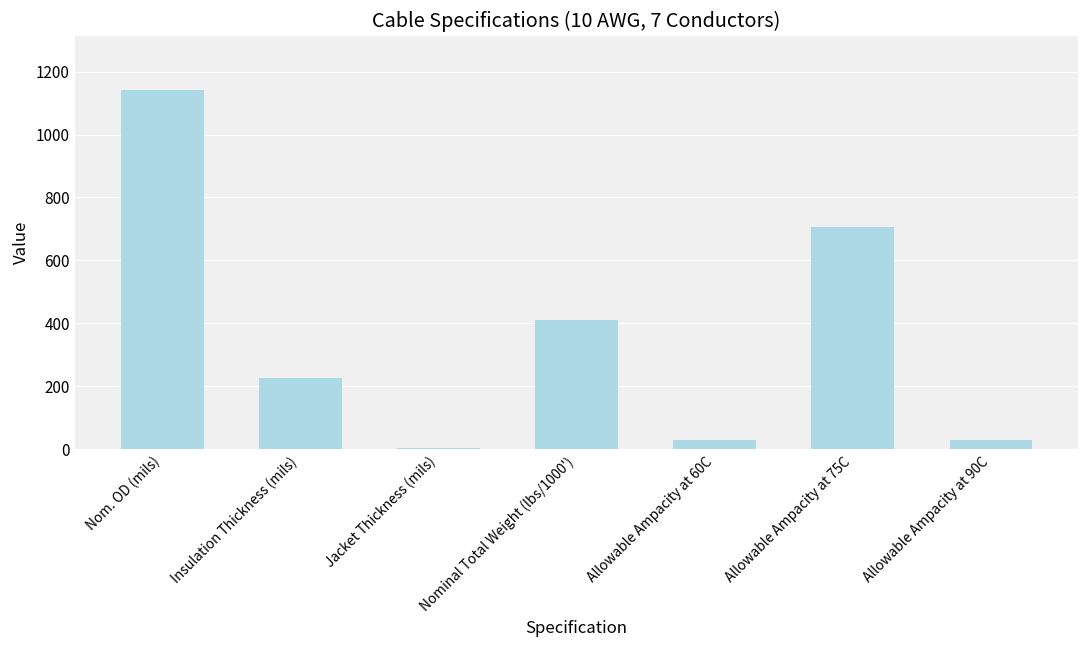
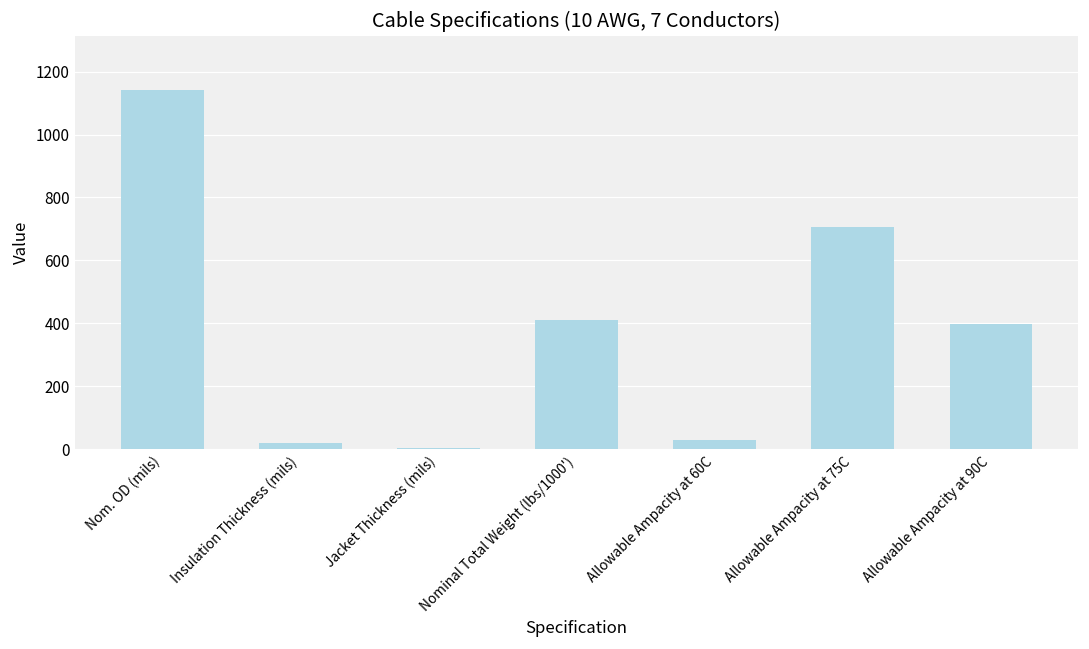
Insulation Thickness (mils): 230 -> 20
Allowable Ampacity at 90C: 30 -> 400
